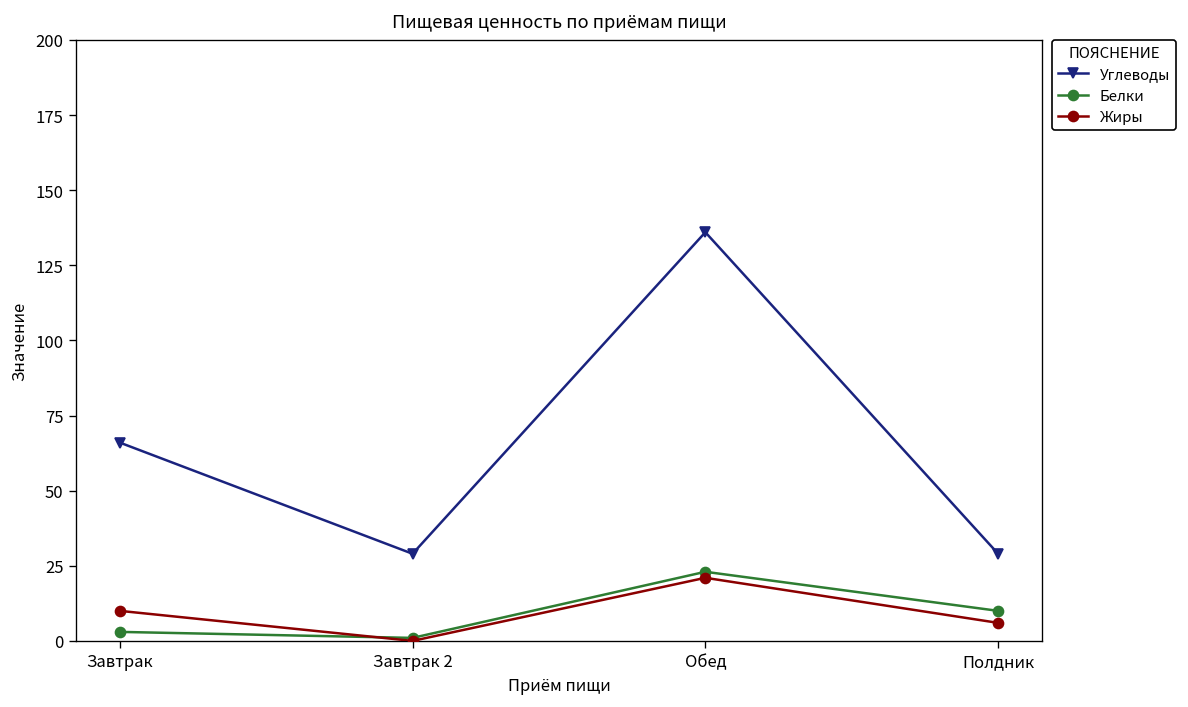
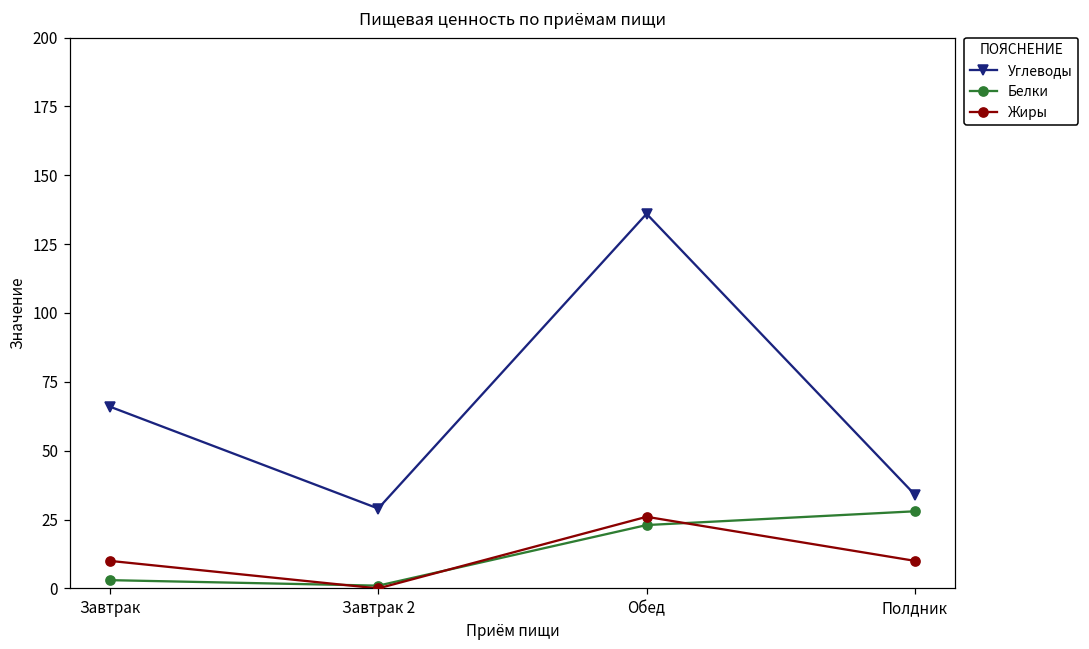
Жиры, Обед: 21 -> 26
Углеводы, Полдник: 29 -> 34
Белки, Полдник: 10 -> 28
Жиры, Полдник: 6 -> 10
